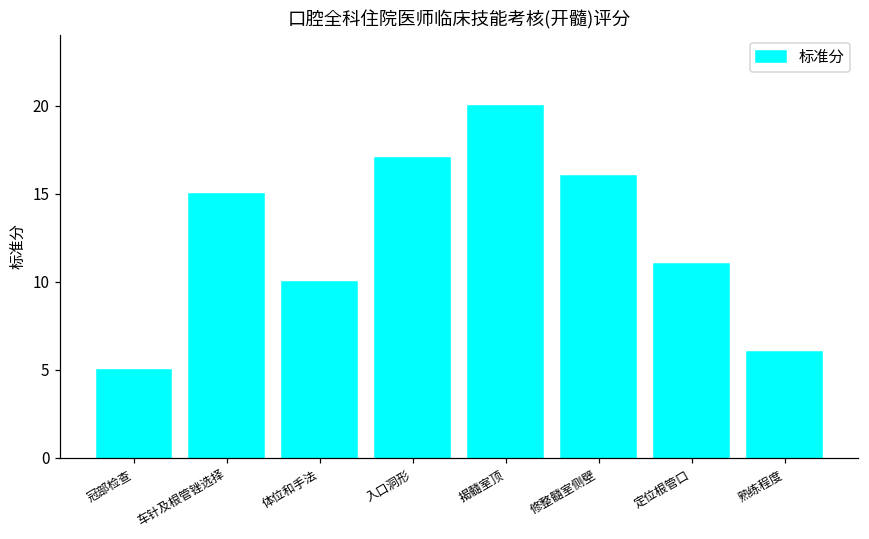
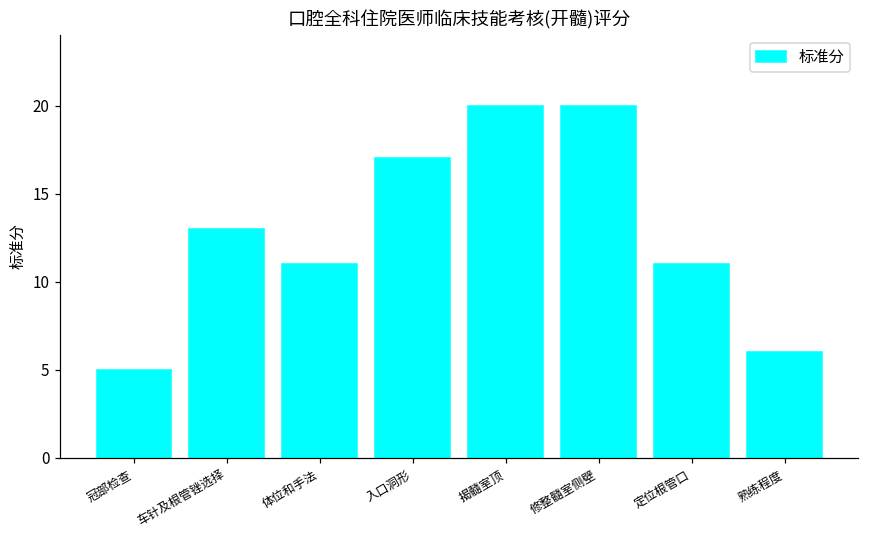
车针及根管锉选择: 15 -> 13
体位和手法: 10 -> 11
修整髓室侧壁: 16 -> 20
